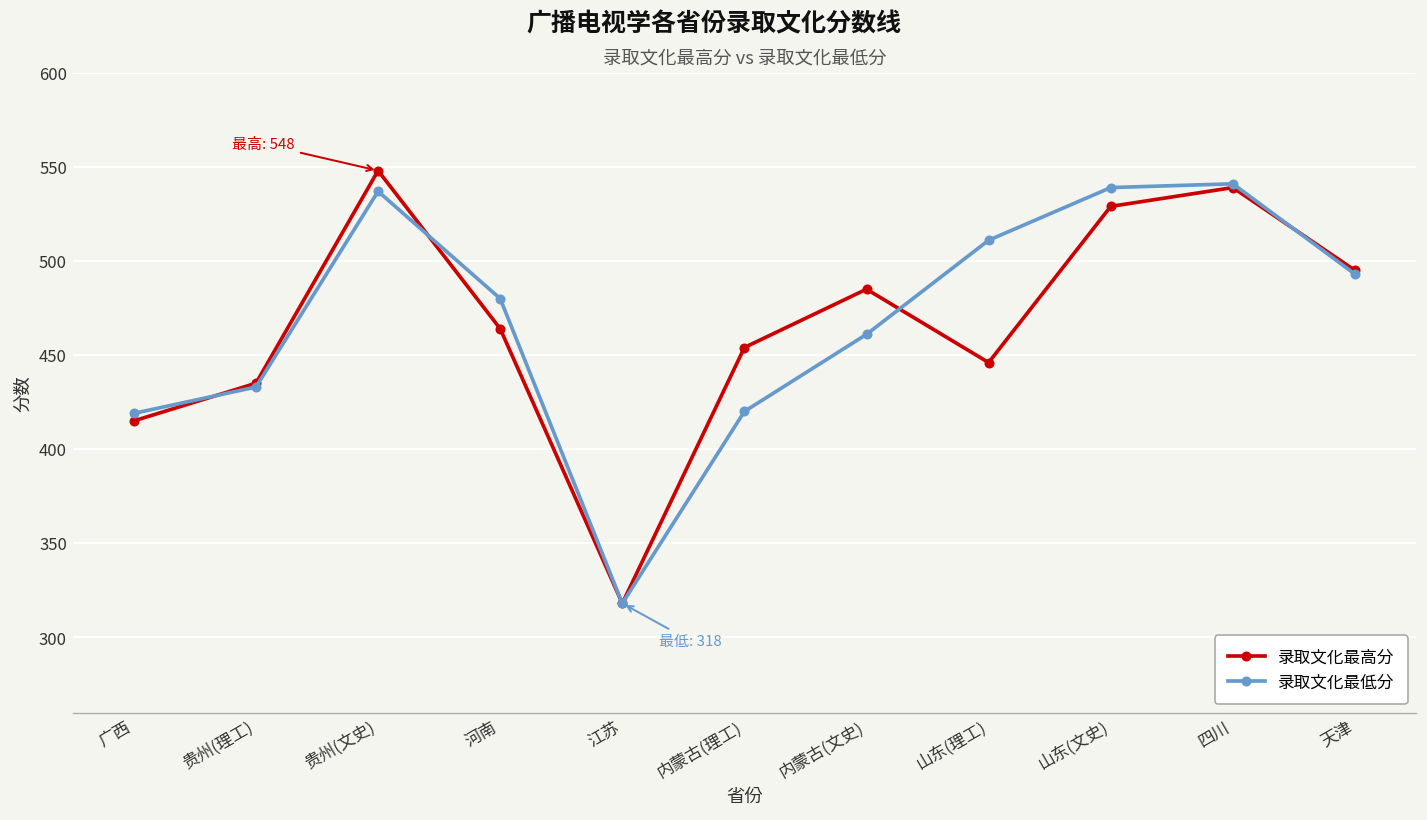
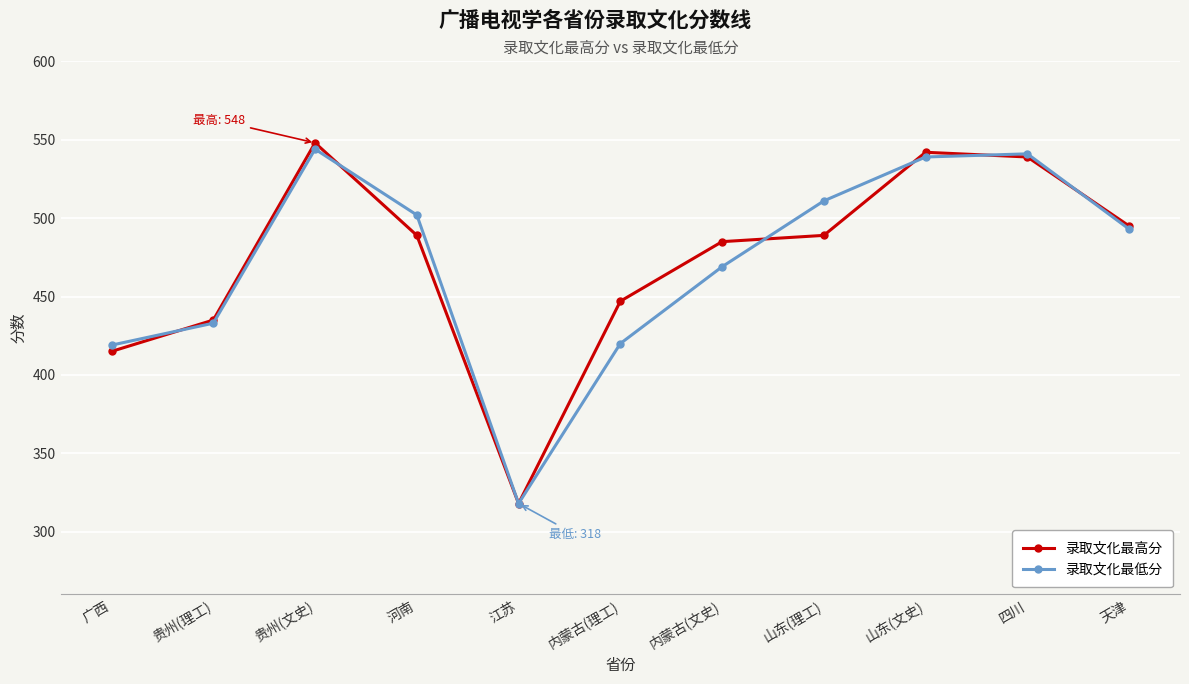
录取文化最低分, 贵州(文史): 537 -> 544
录取文化最高分, 河南: 464 -> 489
录取文化最低分, 河南: 480 -> 502
录取文化最高分, 内蒙古(理工): 454 -> 447
录取文化最低分, 内蒙古(文史): 461 -> 469
录取文化最高分, 山东(理工): 446 -> 489
录取文化最高分, 山东(文史): 529 -> 542
